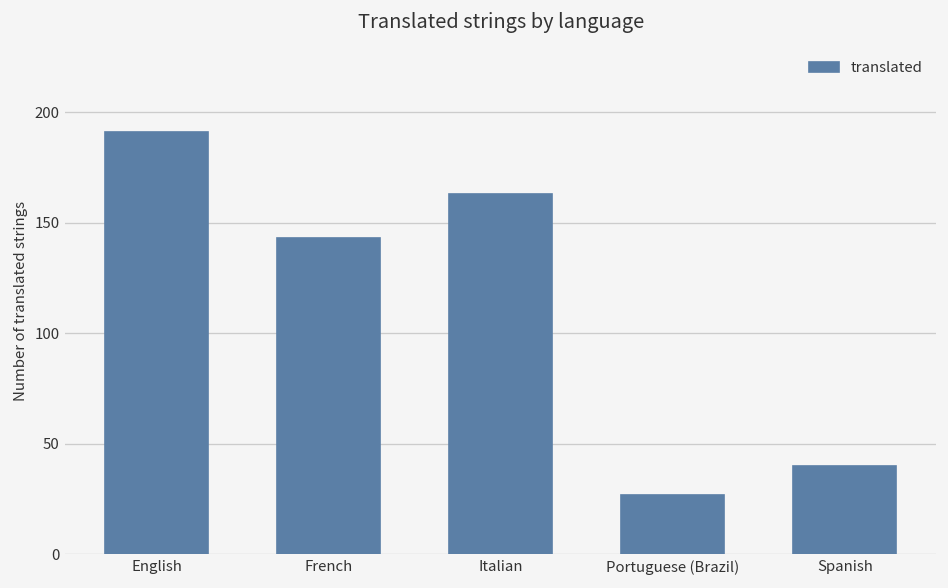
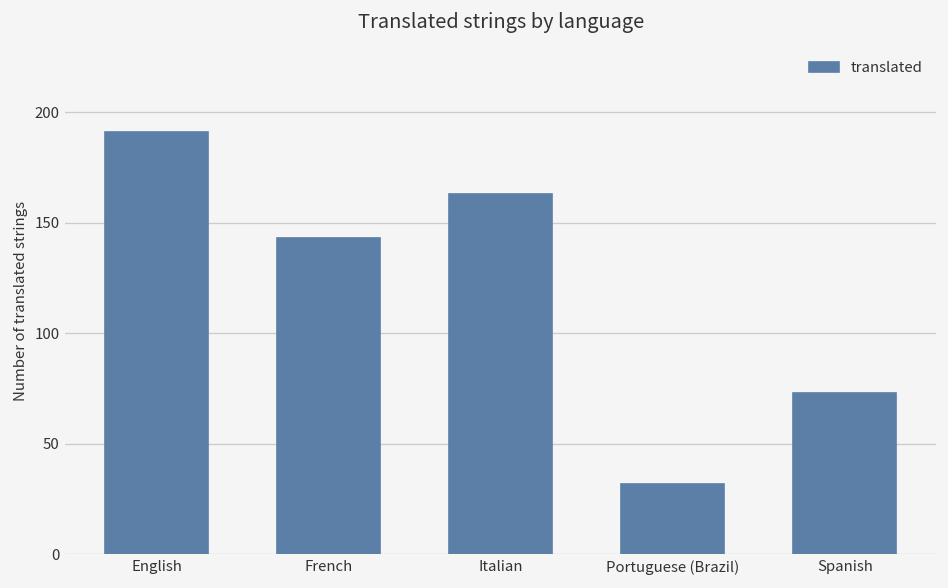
Portuguese (Brazil): 27 -> 32
Spanish: 40 -> 73
